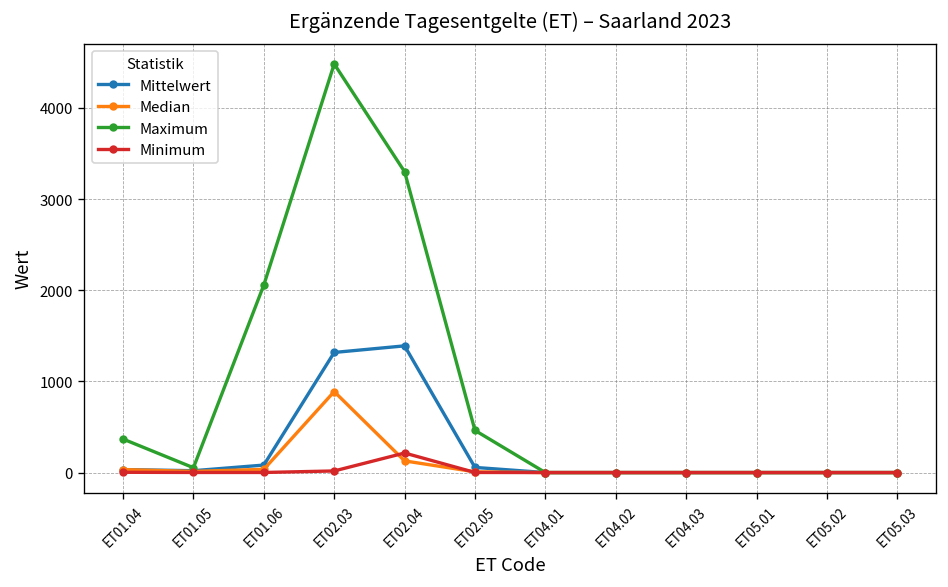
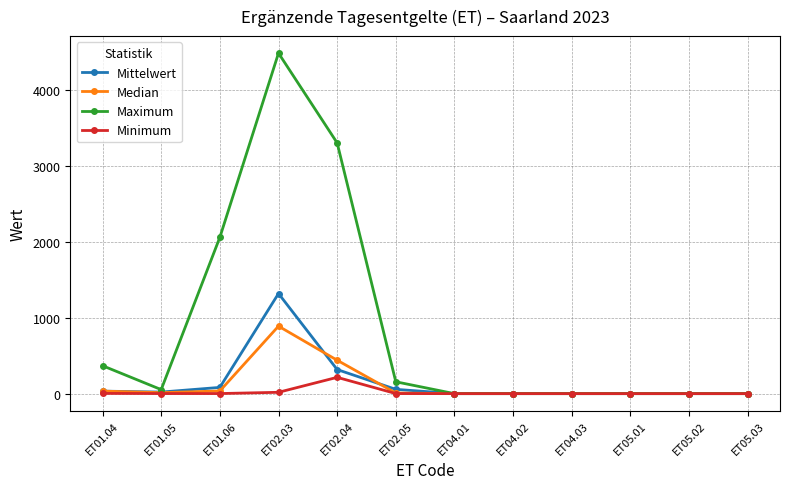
Mittelwert, ET02.04: 1400 -> 300
Median, ET02.04: 100 -> 400
Maximum, ET02.05: 500 -> 200
